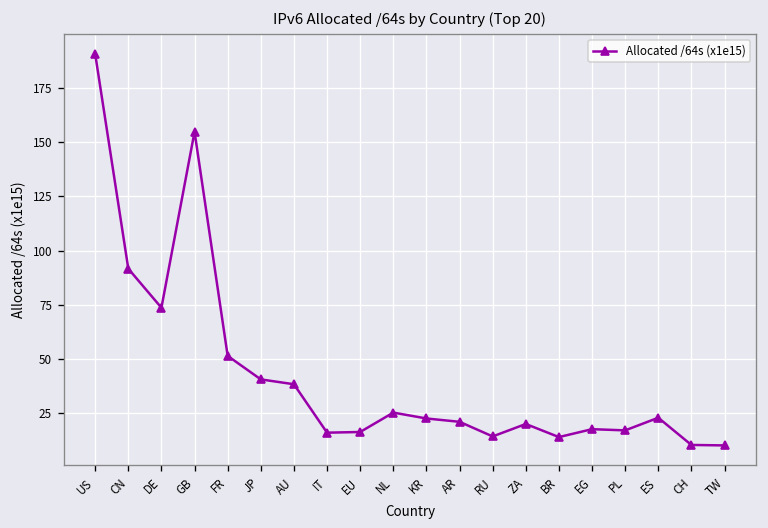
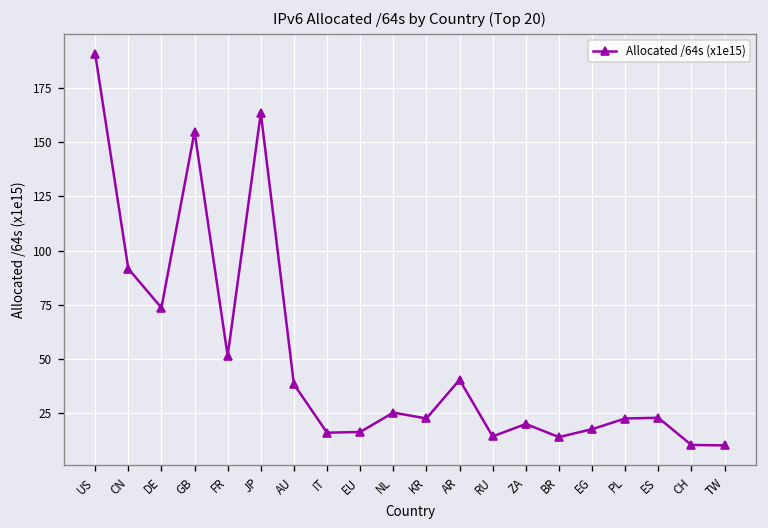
JP: 41 -> 163
AR: 21 -> 40
PL: 17 -> 23
